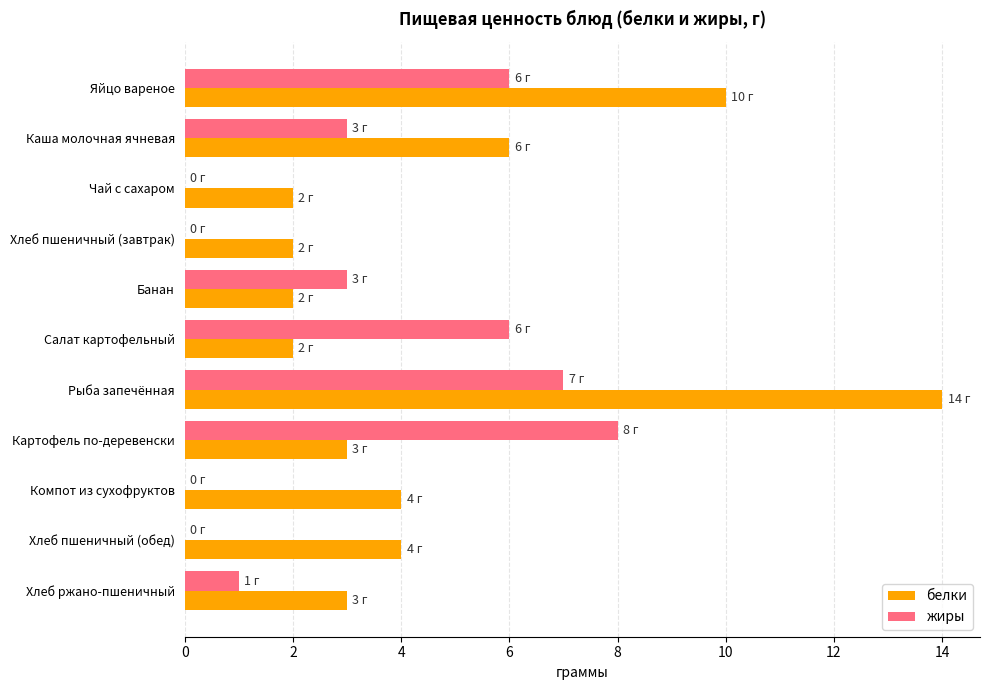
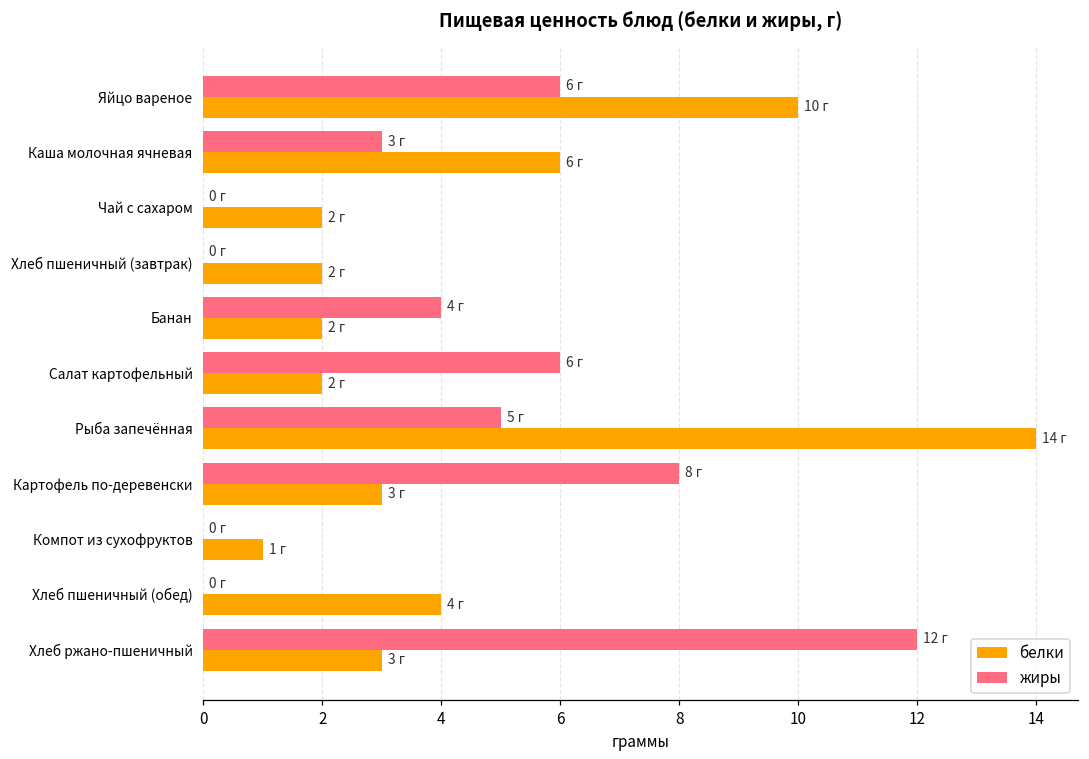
жиры, Банан: 3 -> 4
жиры, Рыба запечённая: 7 -> 5
белки, Компот из сухофруктов: 4 -> 1
жиры, Хлеб ржано-пшеничный: 1 -> 12
